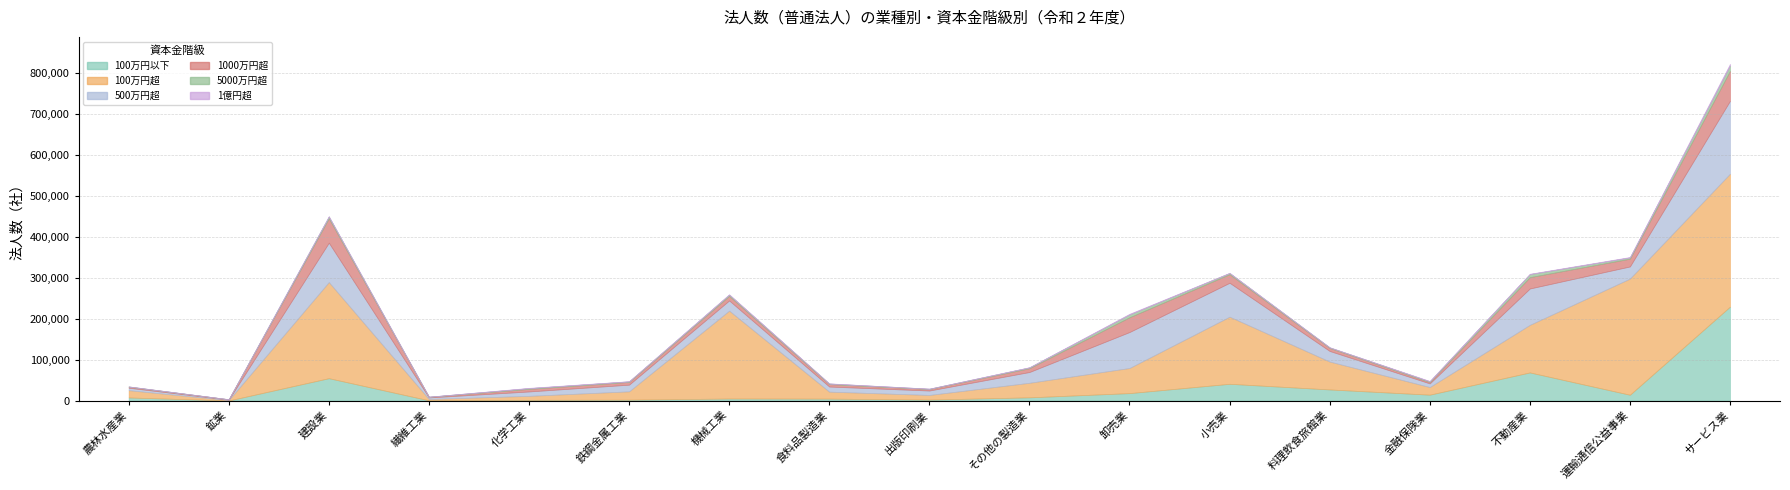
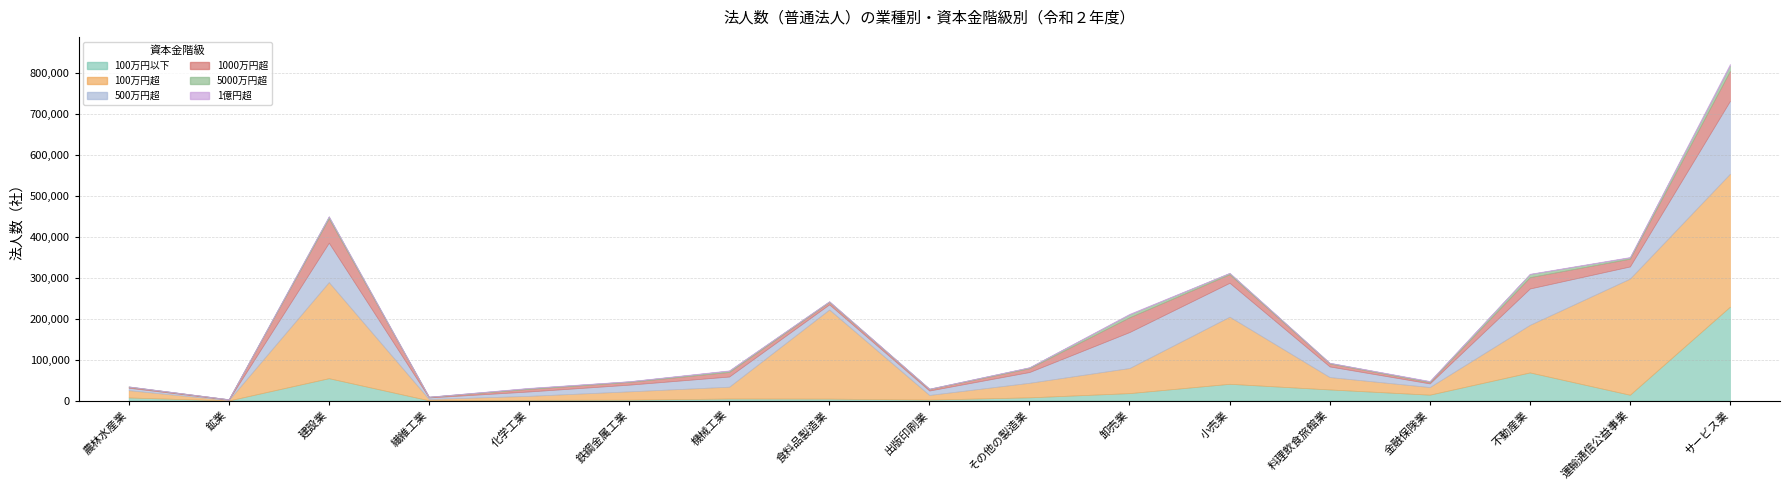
100万円超, 機械工業: 210,000 -> 30,000
100万円超, 食料品製造業: 20,000 -> 220,000
100万円超, 料理飲食旅館業: 70,000 -> 30,000
